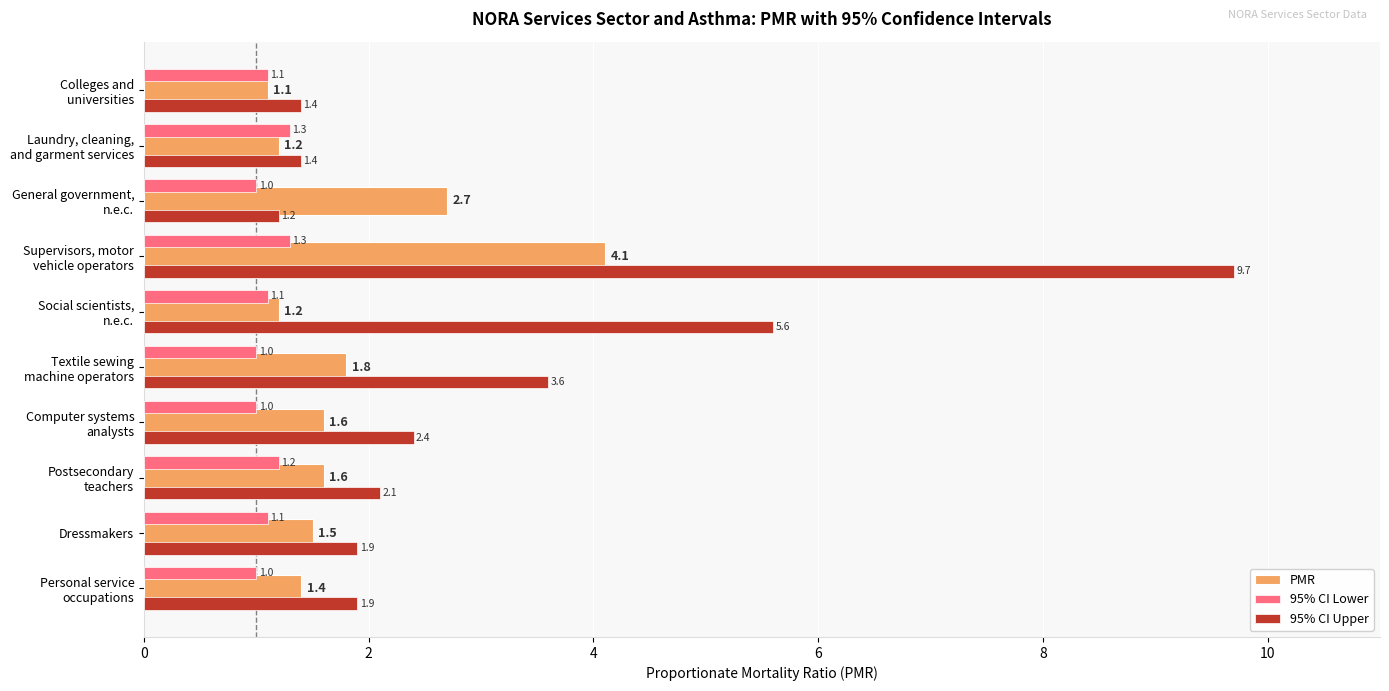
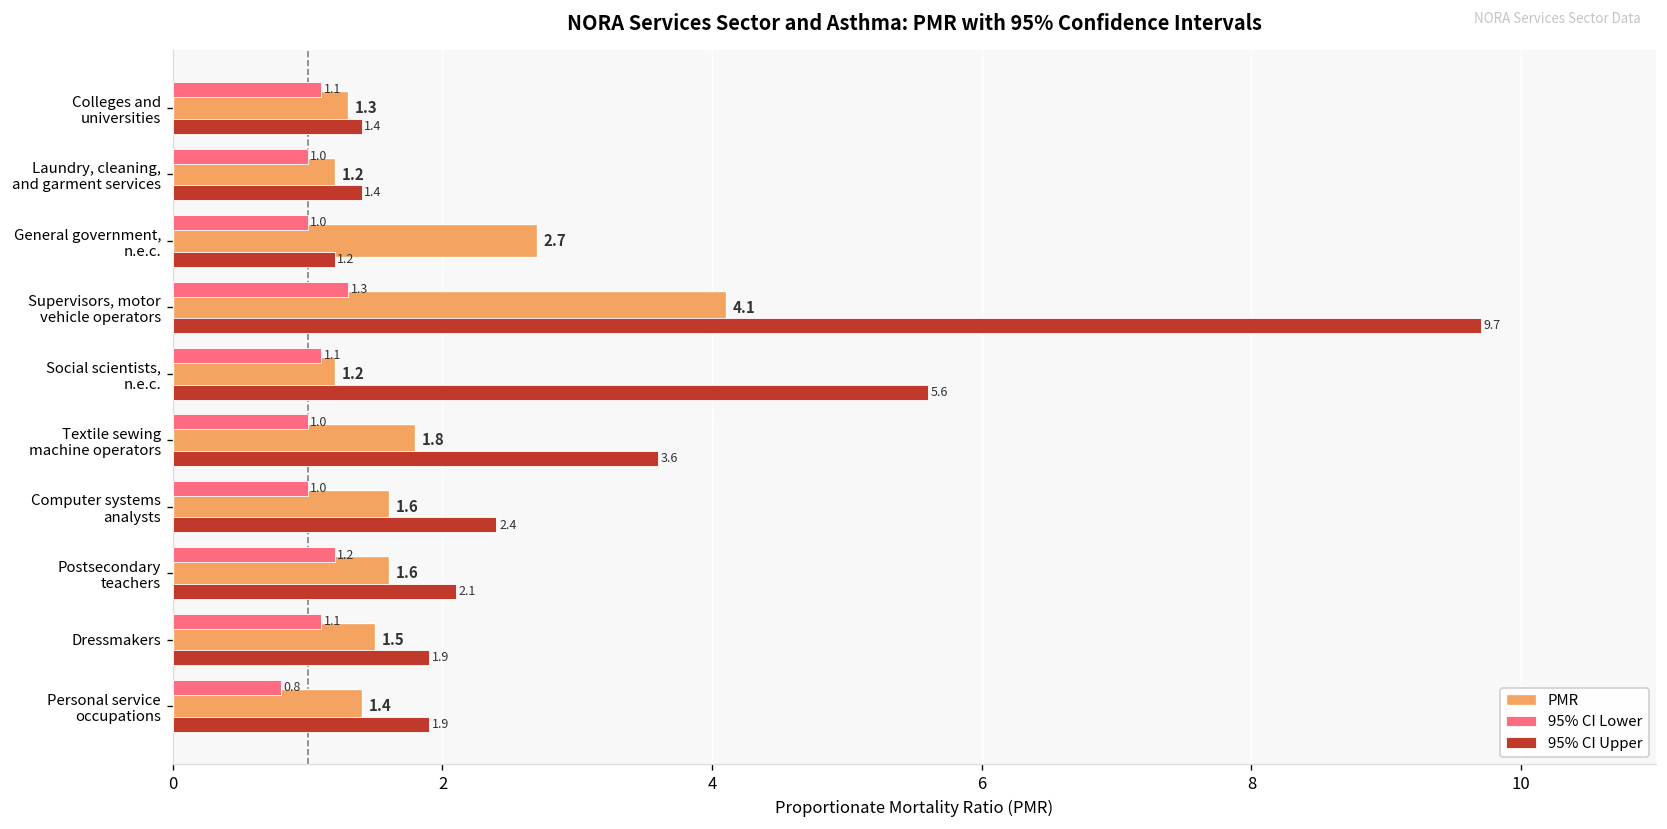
PMR, Colleges and universities: 1.1 -> 1.3
95% CI Lower, Laundry, cleaning, and garment services: 1.3 -> 1.0
95% CI Lower, Personal service occupations: 1.0 -> 0.8
